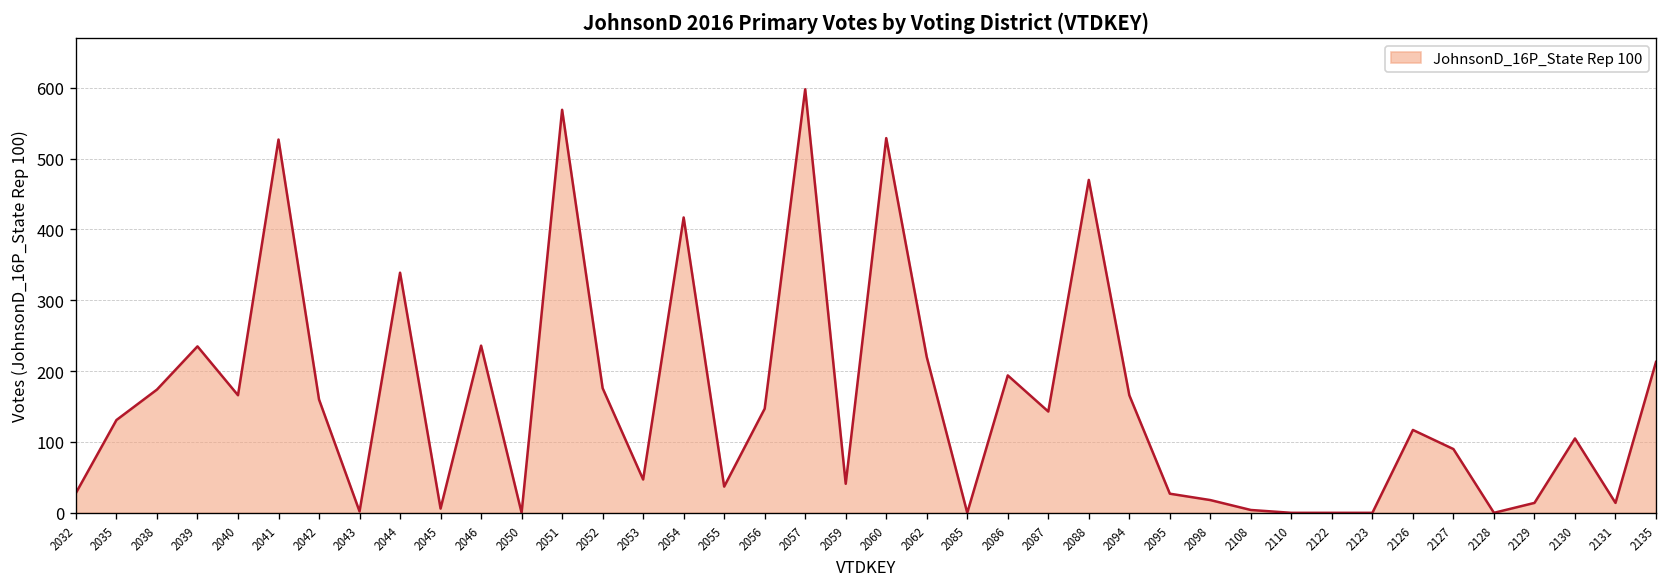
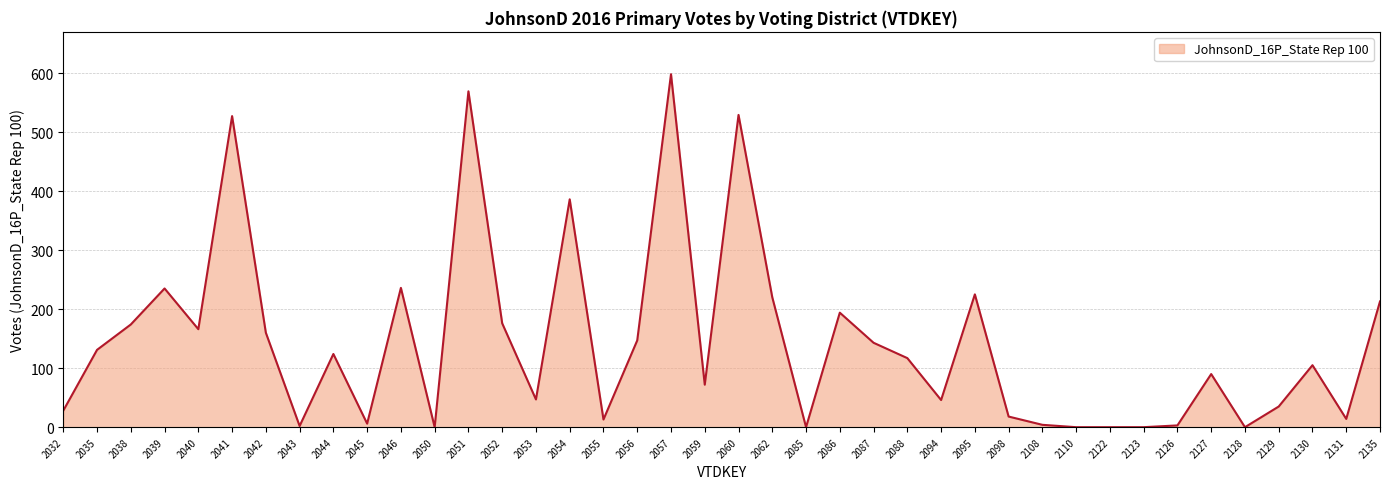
2044: 340 -> 120
2054: 420 -> 390
2055: 40 -> 10
2059: 40 -> 70
2088: 470 -> 120
2094: 170 -> 50
2095: 30 -> 230
2126: 120 -> 0
2129: 10 -> 40
